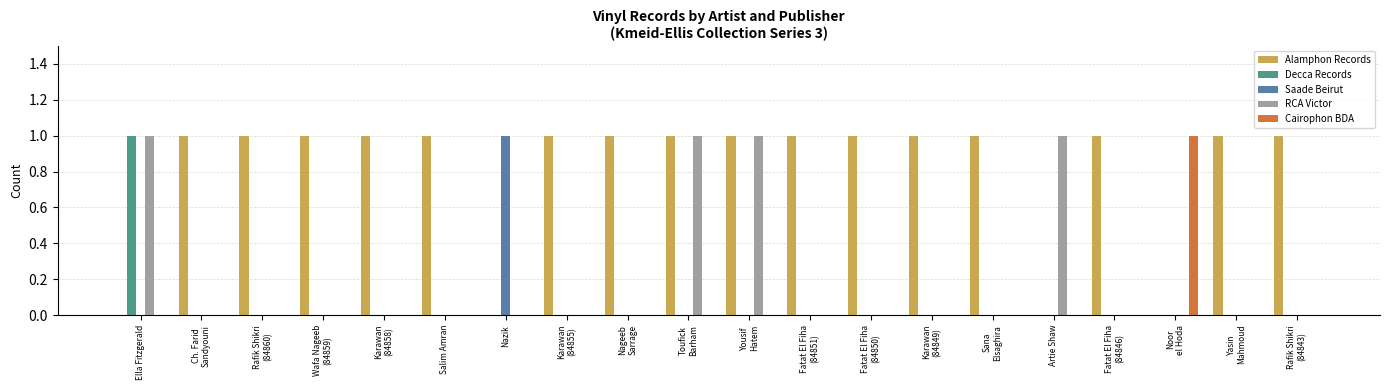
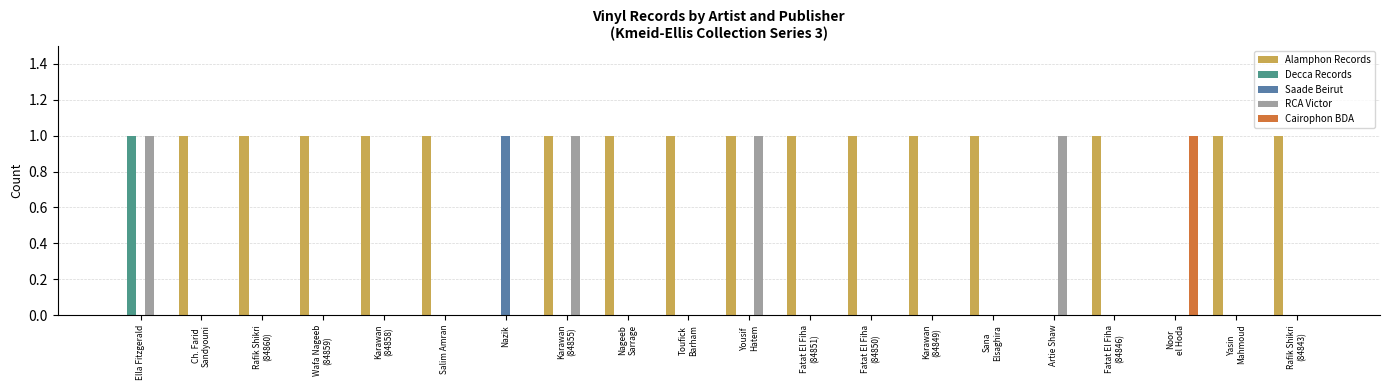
RCA Victor, Karawan (84855): 0 -> 1
RCA Victor, Toufick Barham: 1 -> 0
